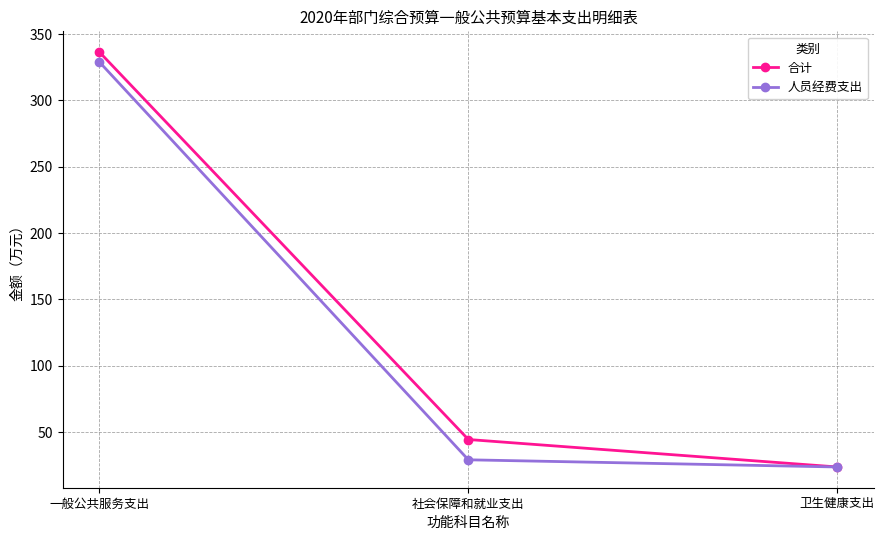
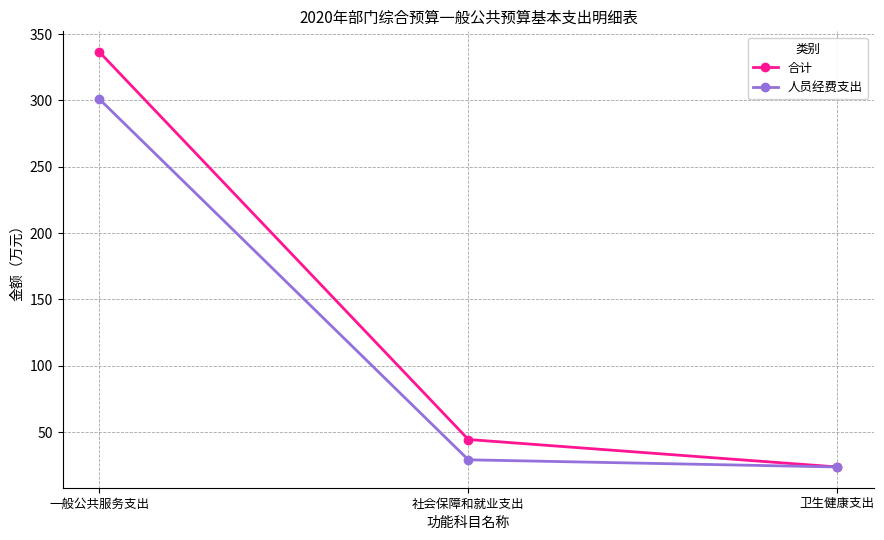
人员经费支出, 一般公共服务支出: 329 -> 301
